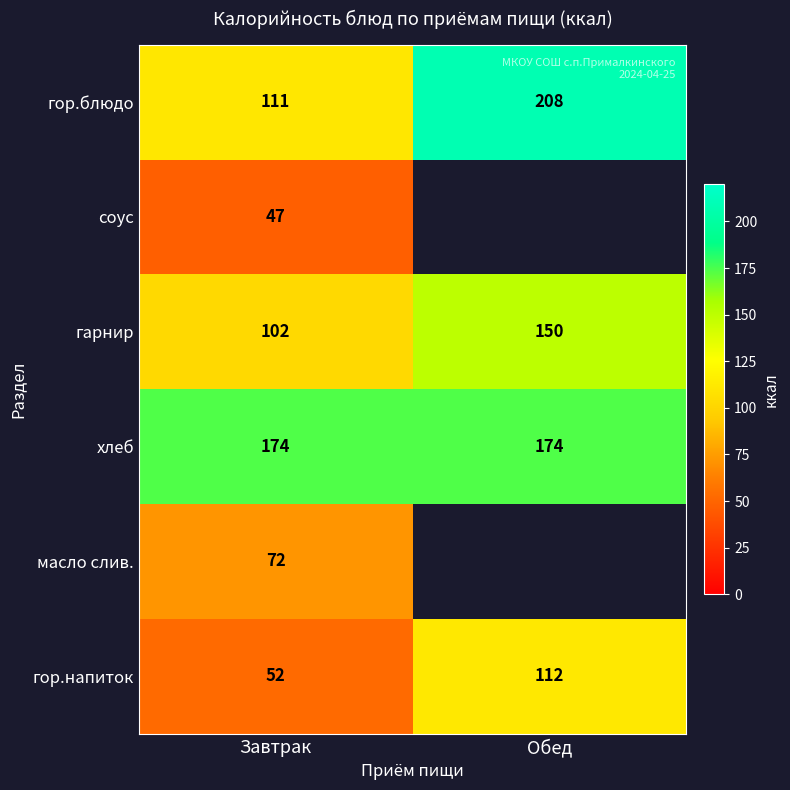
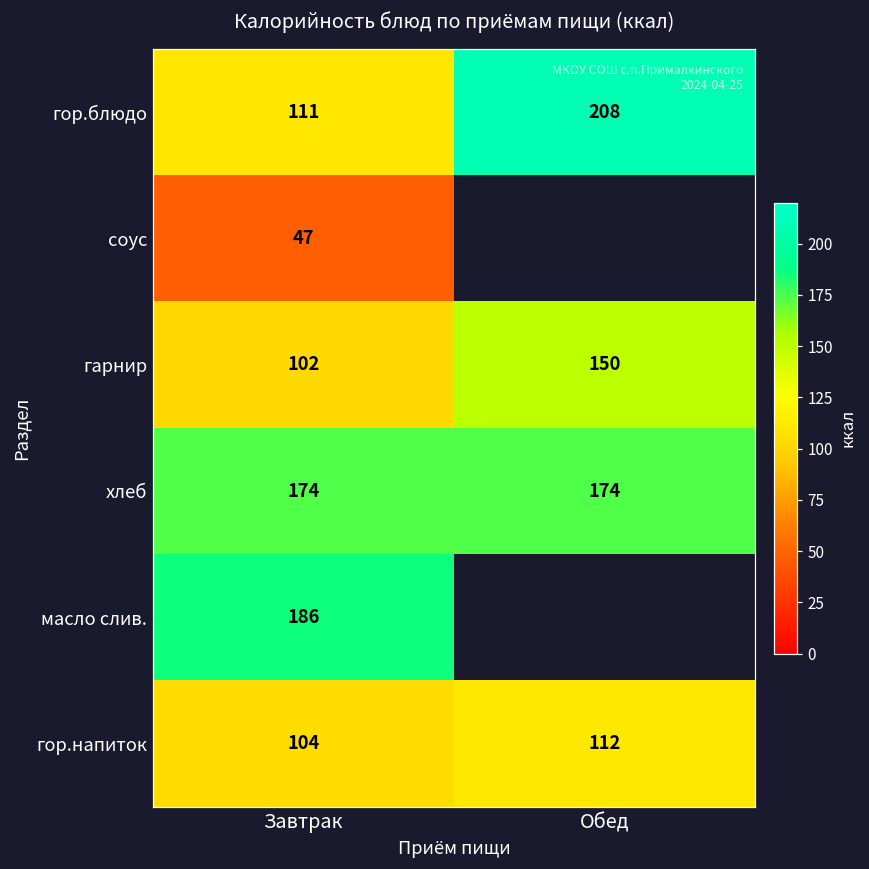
масло слив., Завтрак: 72 -> 186
гор.напиток, Завтрак: 52 -> 104
